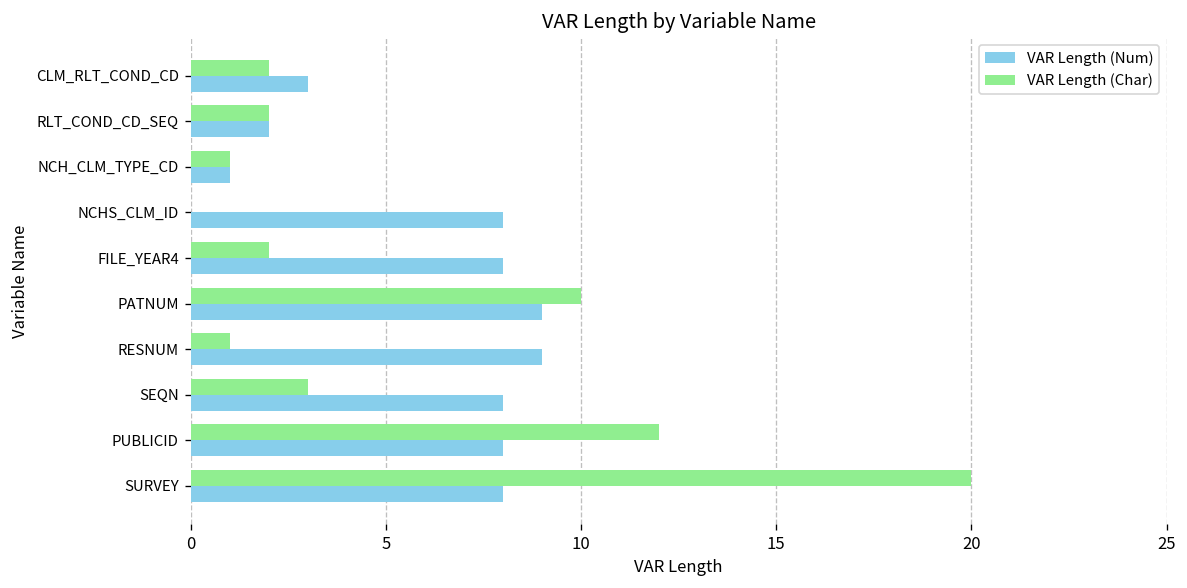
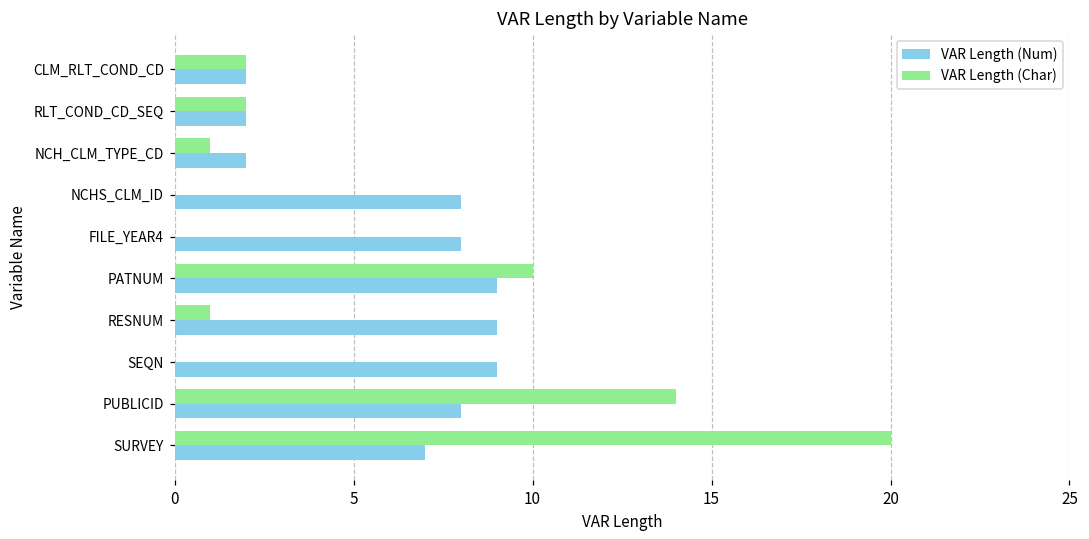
VAR Length (Num), CLM_RLT_COND_CD: 3 -> 2
VAR Length (Num), NCH_CLM_TYPE_CD: 1 -> 2
VAR Length (Char), FILE_YEAR4: 2 -> 0
VAR Length (Char), SEQN: 3 -> 0
VAR Length (Num), SEQN: 8 -> 9
VAR Length (Char), PUBLICID: 12 -> 14
VAR Length (Num), SURVEY: 8 -> 7
